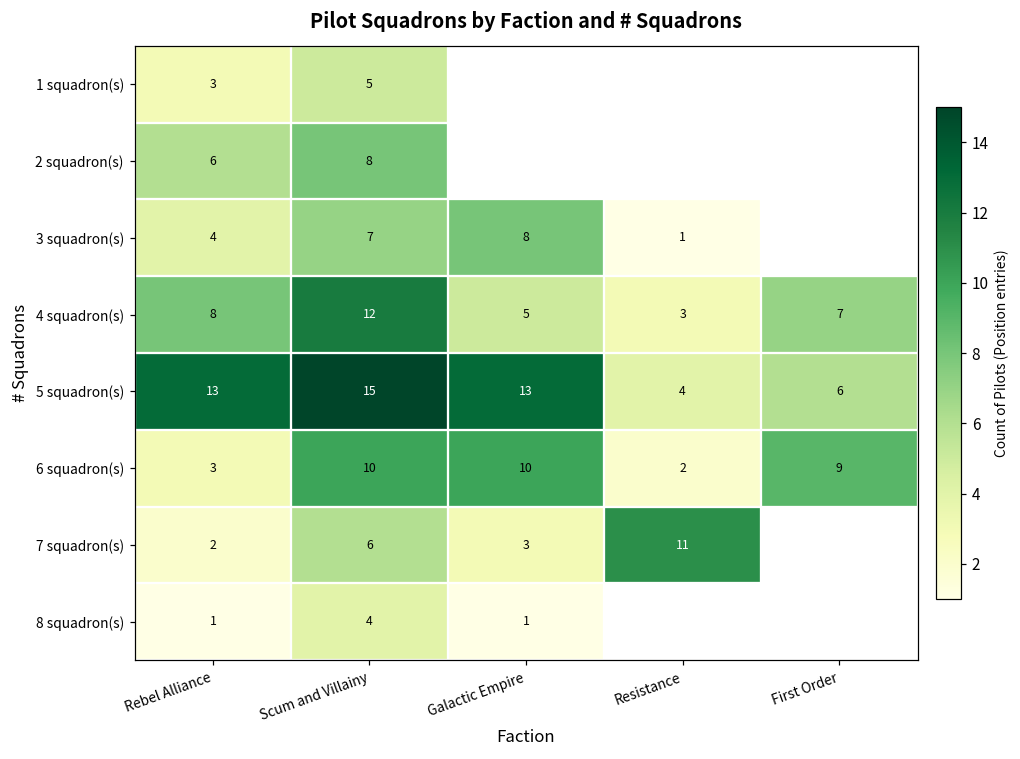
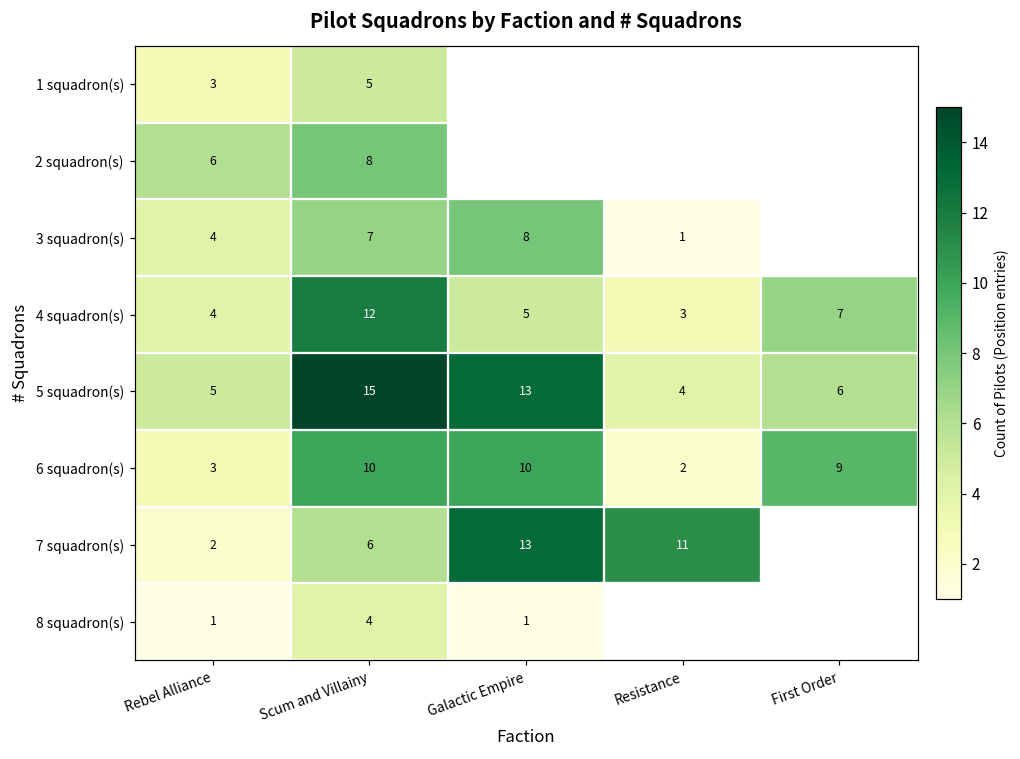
4 squadron(s), Rebel Alliance: 8 -> 4
5 squadron(s), Rebel Alliance: 13 -> 5
7 squadron(s), Galactic Empire: 3 -> 13
